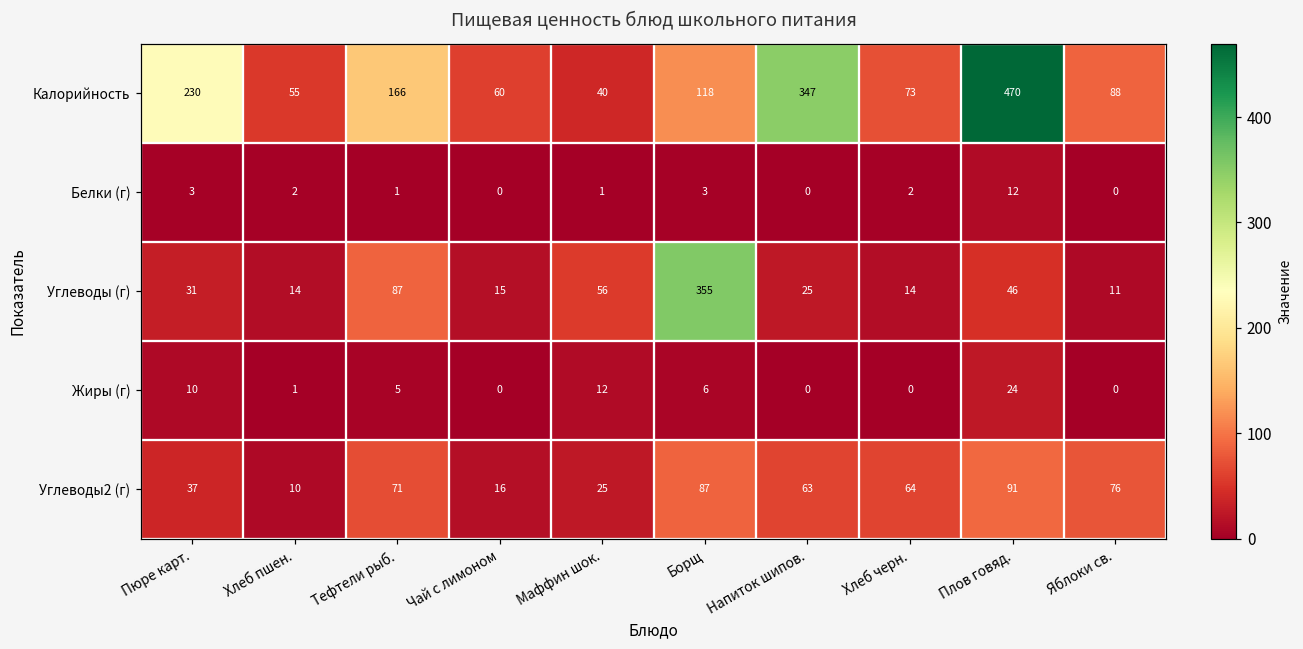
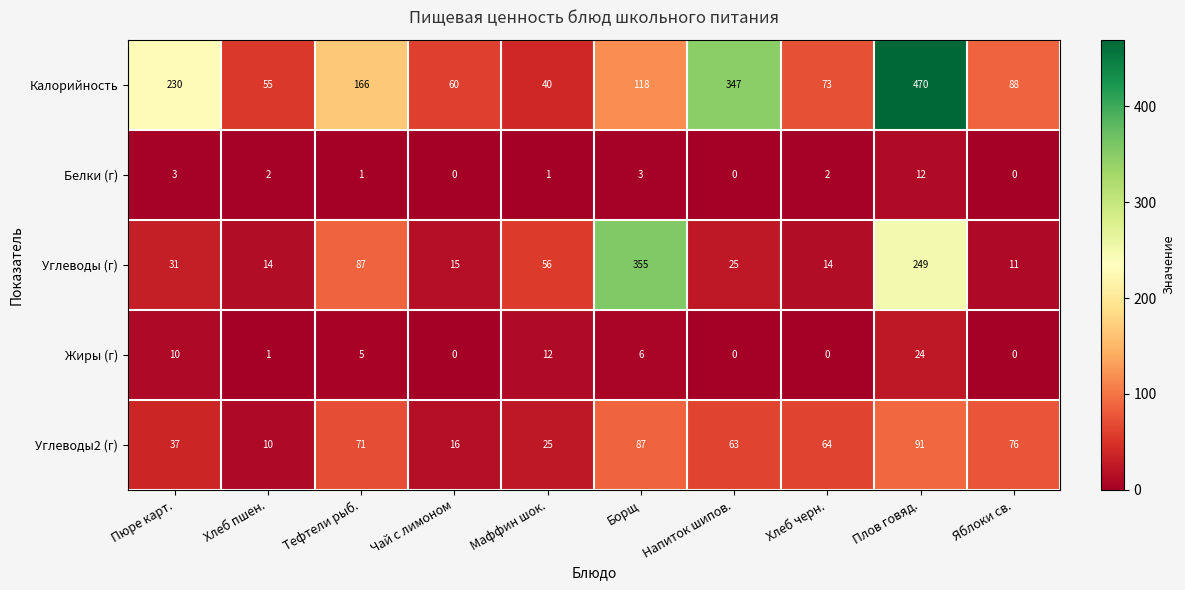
Углеводы (г), Плов говяд.: 46 -> 249
